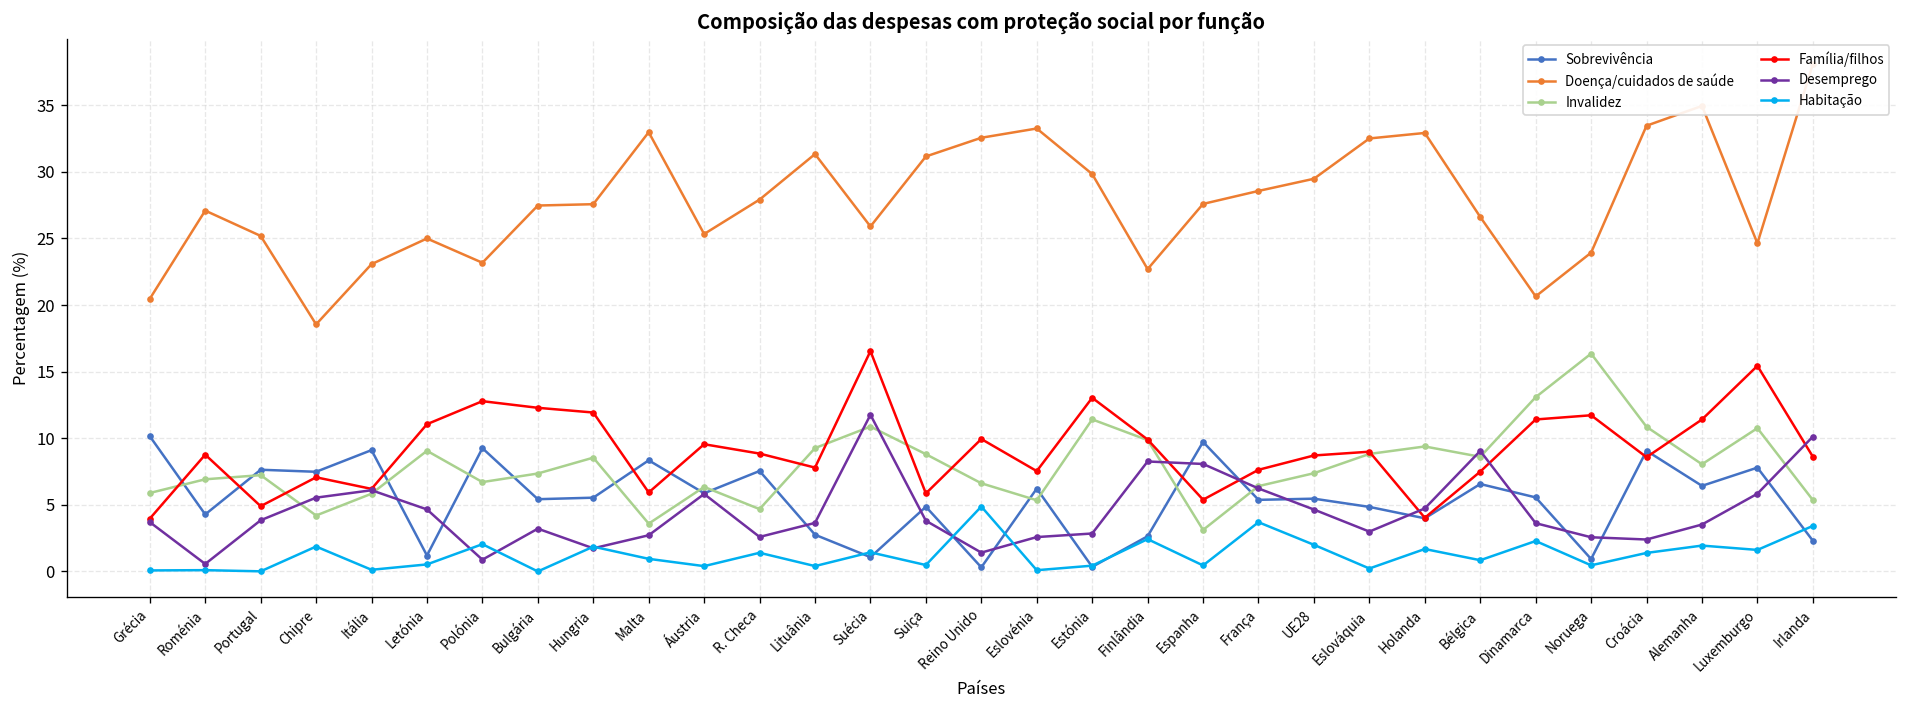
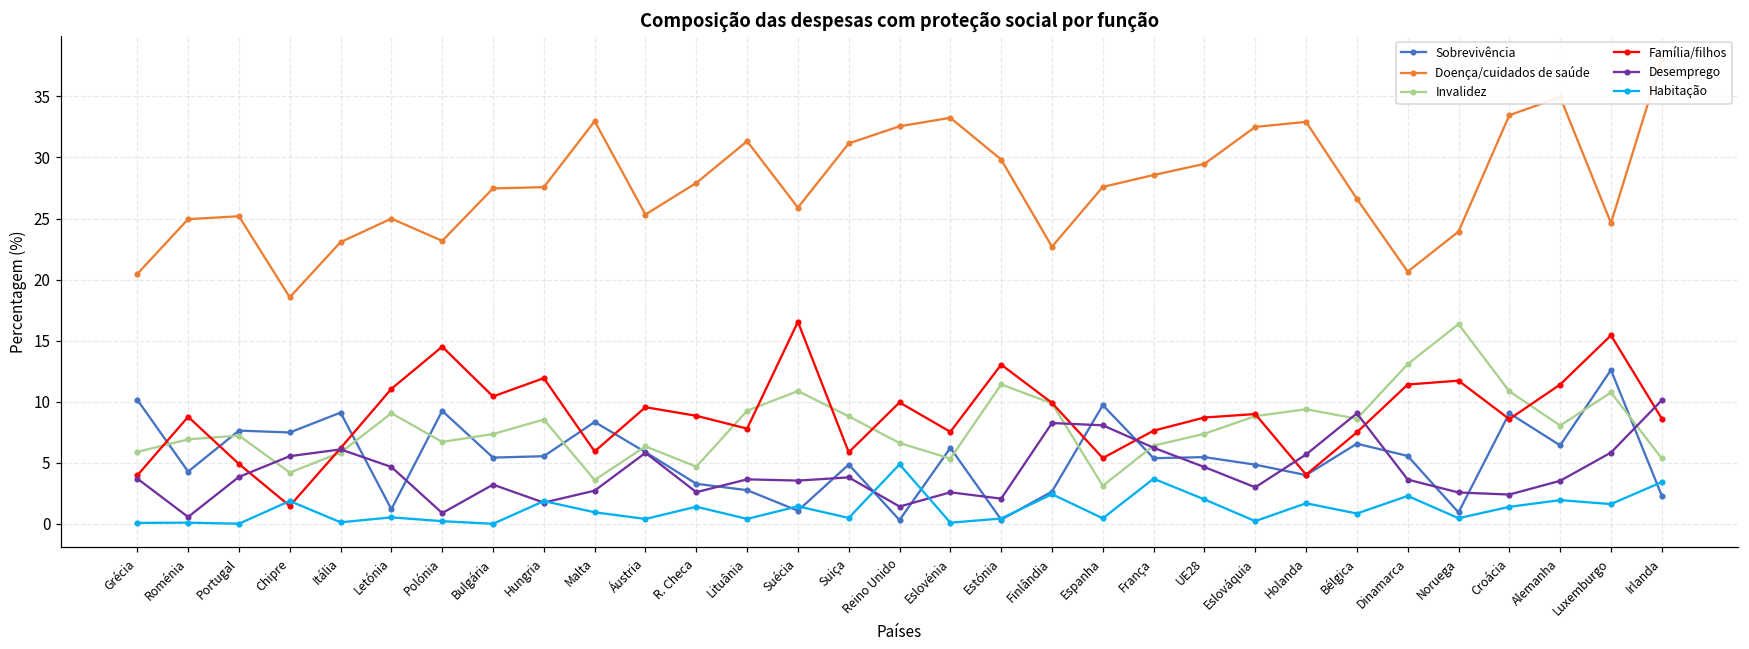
Doença/cuidados de saúde, Roménia: 27.1 -> 25.0
Família/filhos, Chipre: 7.1 -> 1.5
Família/filhos, Polónia: 12.8 -> 14.5
Habitação, Polónia: 2.0 -> 0.2
Família/filhos, Bulgária: 12.3 -> 10.4
Sobrevivência, R. Checa: 7.5 -> 3.3
Desemprego, Suécia: 11.8 -> 3.5
Desemprego, Estónia: 2.9 -> 2.1
Desemprego, Holanda: 4.7 -> 5.7
Sobrevivência, Luxemburgo: 7.8 -> 12.6
